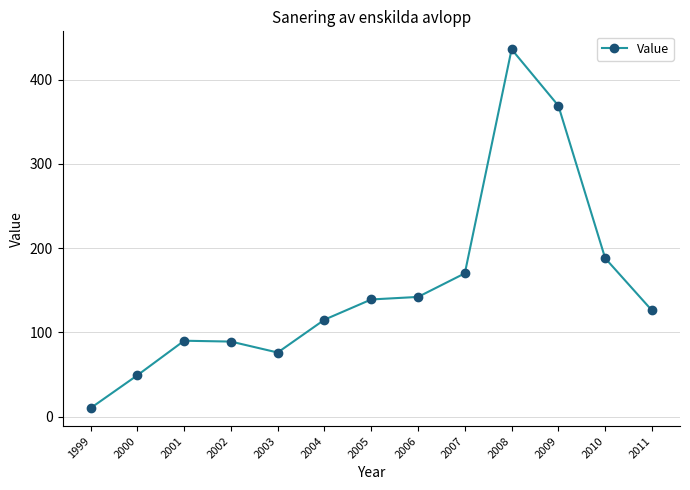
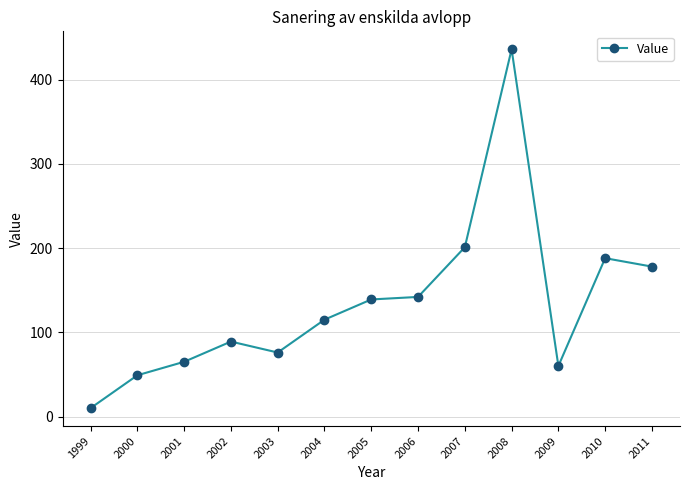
2001: 90 -> 70
2007: 170 -> 200
2009: 370 -> 60
2011: 130 -> 180
